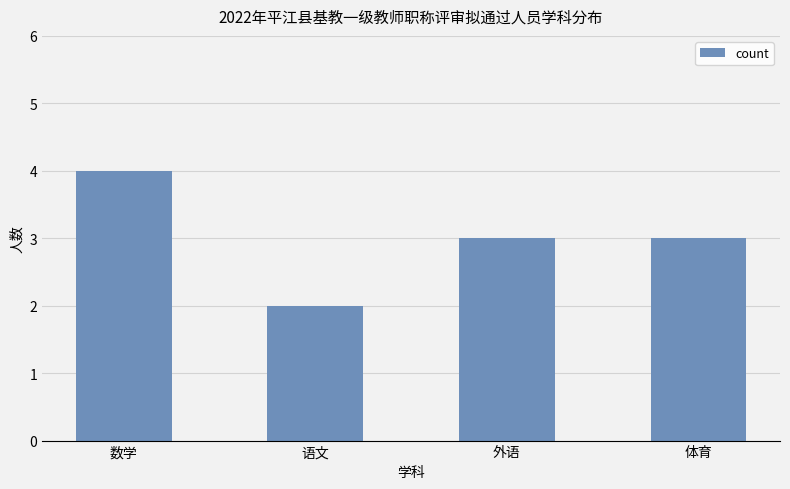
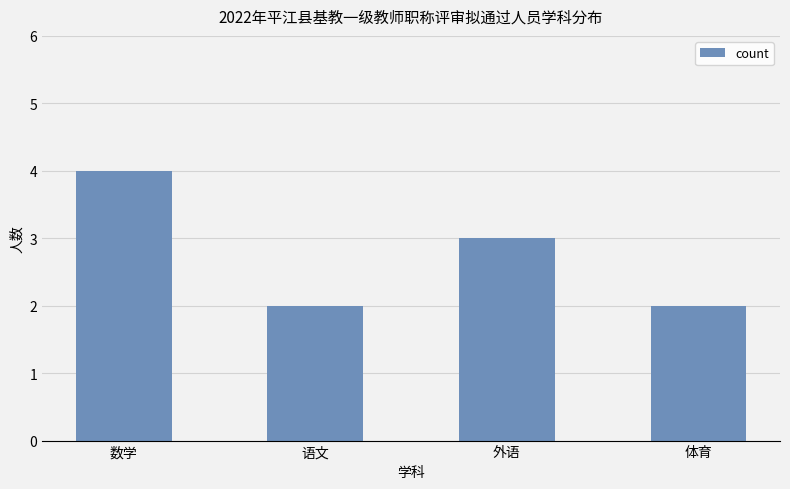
体育: 3 -> 2
